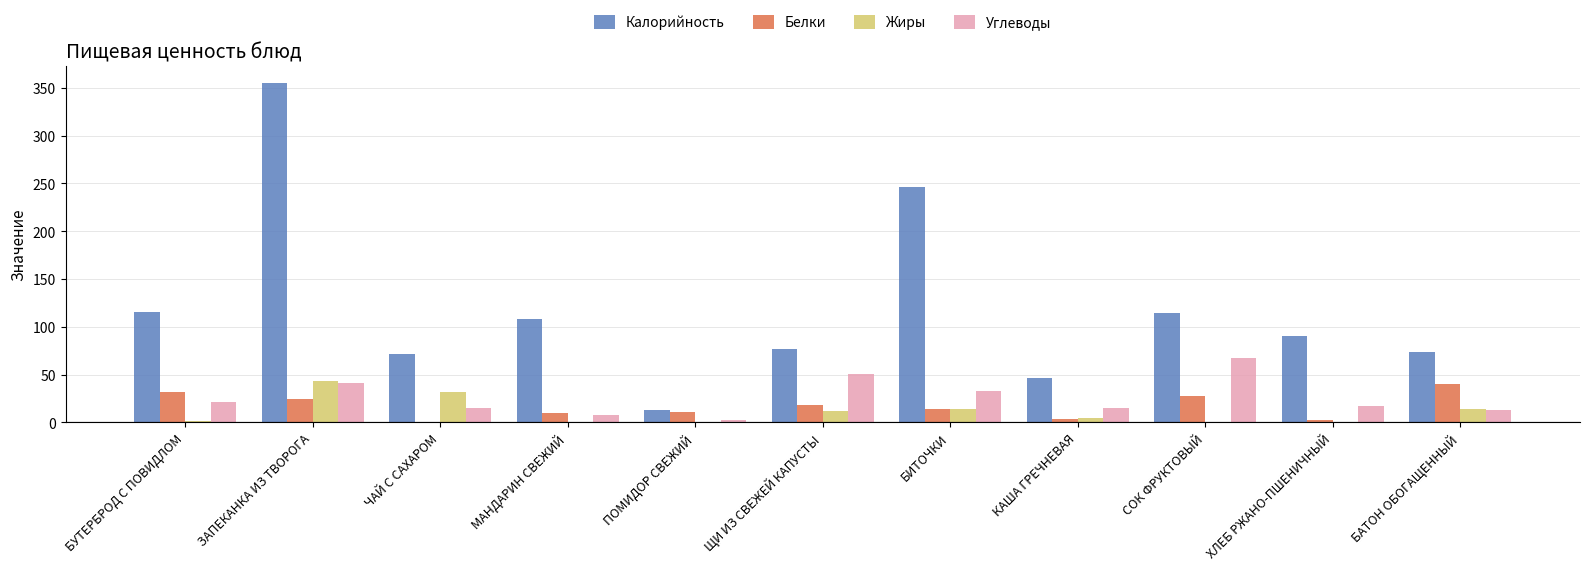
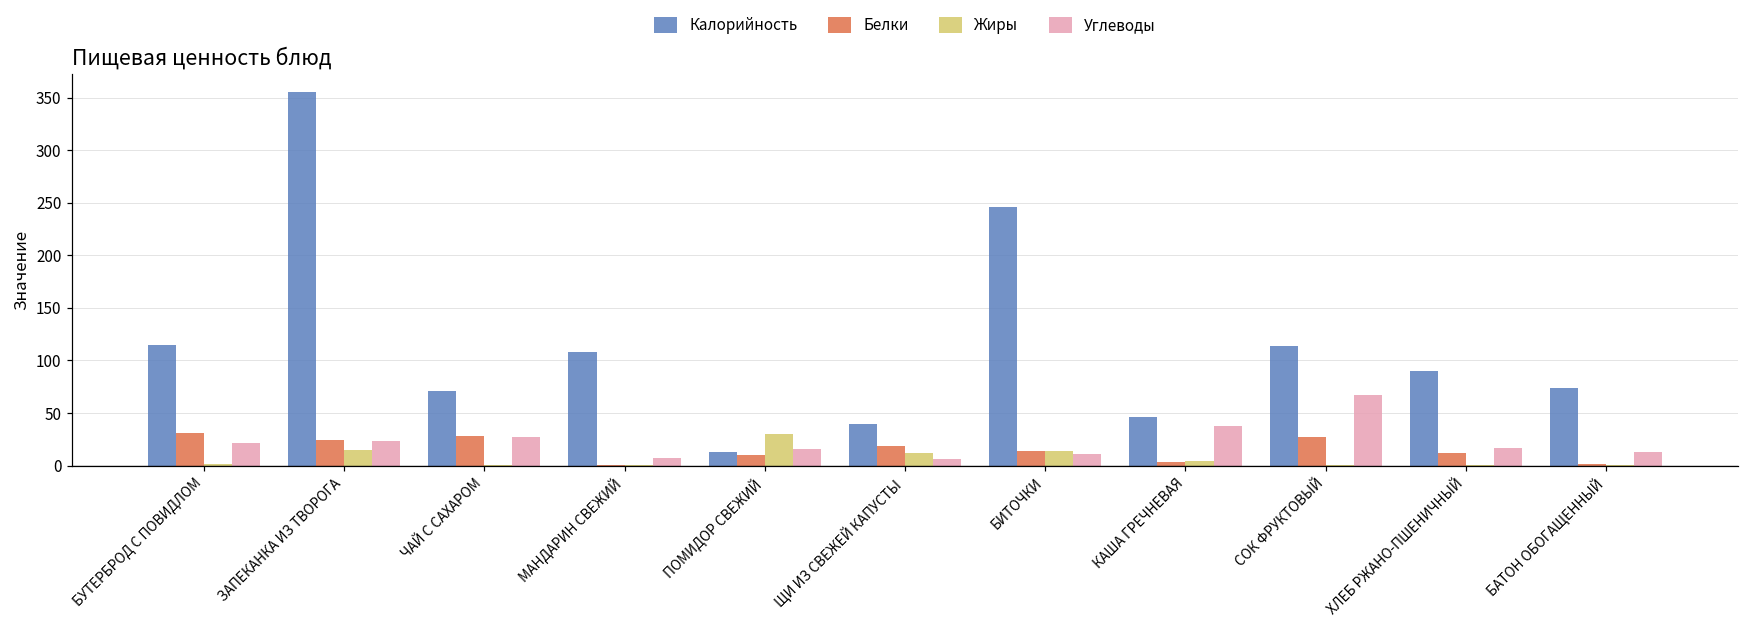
Жиры, ЗАПЕКАНКА ИЗ ТВОРОГА: 40 -> 10
Углеводы, ЗАПЕКАНКА ИЗ ТВОРОГА: 40 -> 20
Белки, ЧАЙ С САХАРОМ: 0 -> 30
Жиры, ЧАЙ С САХАРОМ: 30 -> 0
Углеводы, ЧАЙ С САХАРОМ: 20 -> 30
Белки, МАНДАРИН СВЕЖИЙ: 10 -> 0
Жиры, ПОМИДОР СВЕЖИЙ: 0 -> 30
Углеводы, ПОМИДОР СВЕЖИЙ: 0 -> 20
Калорийность, ЩИ ИЗ СВЕЖЕЙ КАПУСТЫ: 80 -> 40
Углеводы, ЩИ ИЗ СВЕЖЕЙ КАПУСТЫ: 50 -> 10
Углеводы, БИТОЧКИ: 30 -> 10
Углеводы, КАША ГРЕЧНЕВАЯ: 20 -> 40
Белки, ХЛЕБ РЖАНО-ПШЕНИЧНЫЙ: 0 -> 10
Белки, БАТОН ОБОГАЩЕННЫЙ: 40 -> 0
Жиры, БАТОН ОБОГАЩЕННЫЙ: 10 -> 0
